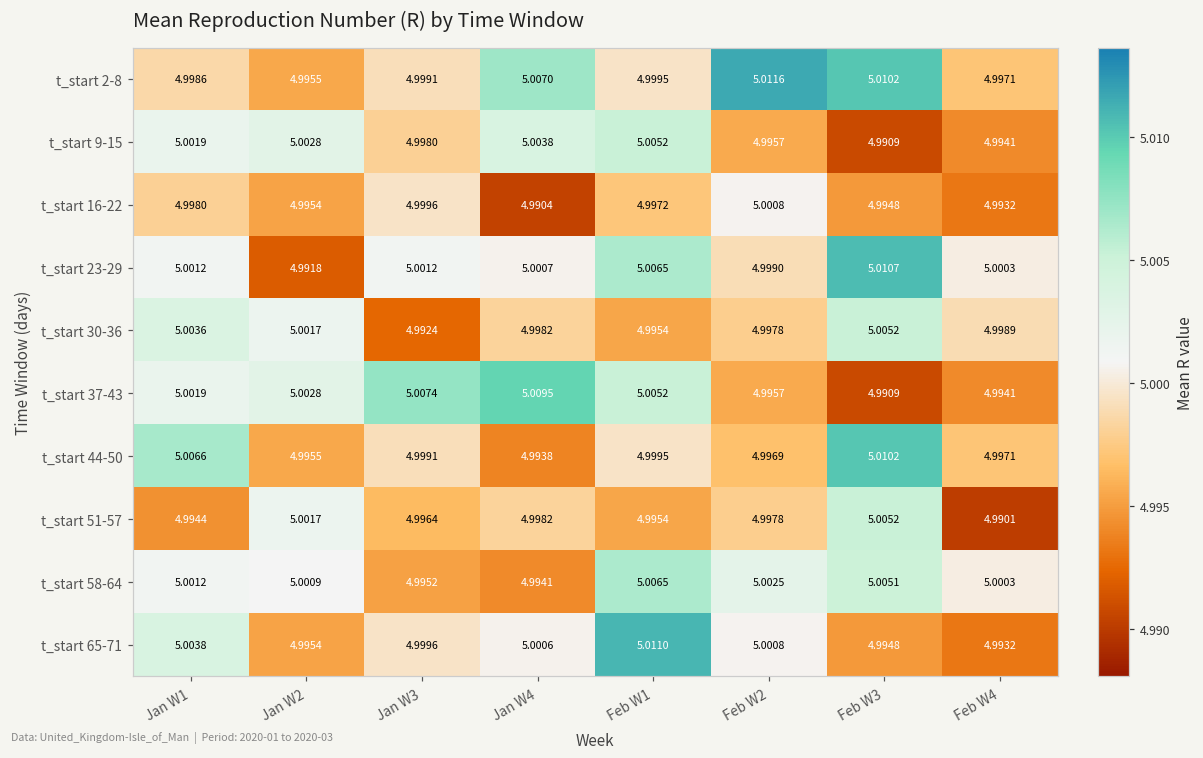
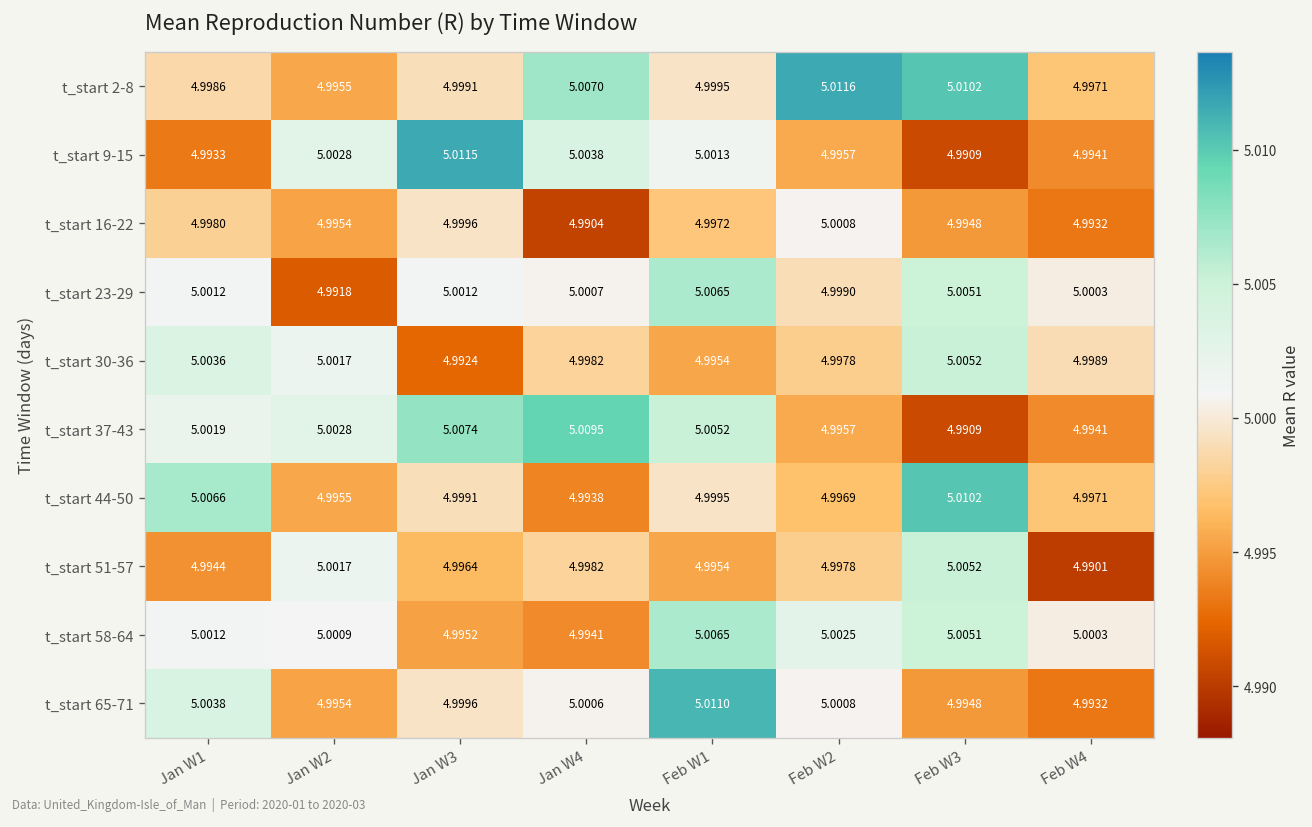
t_start 9-15, Jan W1: 5.0019 -> 4.9933
t_start 9-15, Jan W3: 4.9980 -> 5.0115
t_start 9-15, Feb W1: 5.0052 -> 5.0013
t_start 23-29, Feb W3: 5.0107 -> 5.0051
